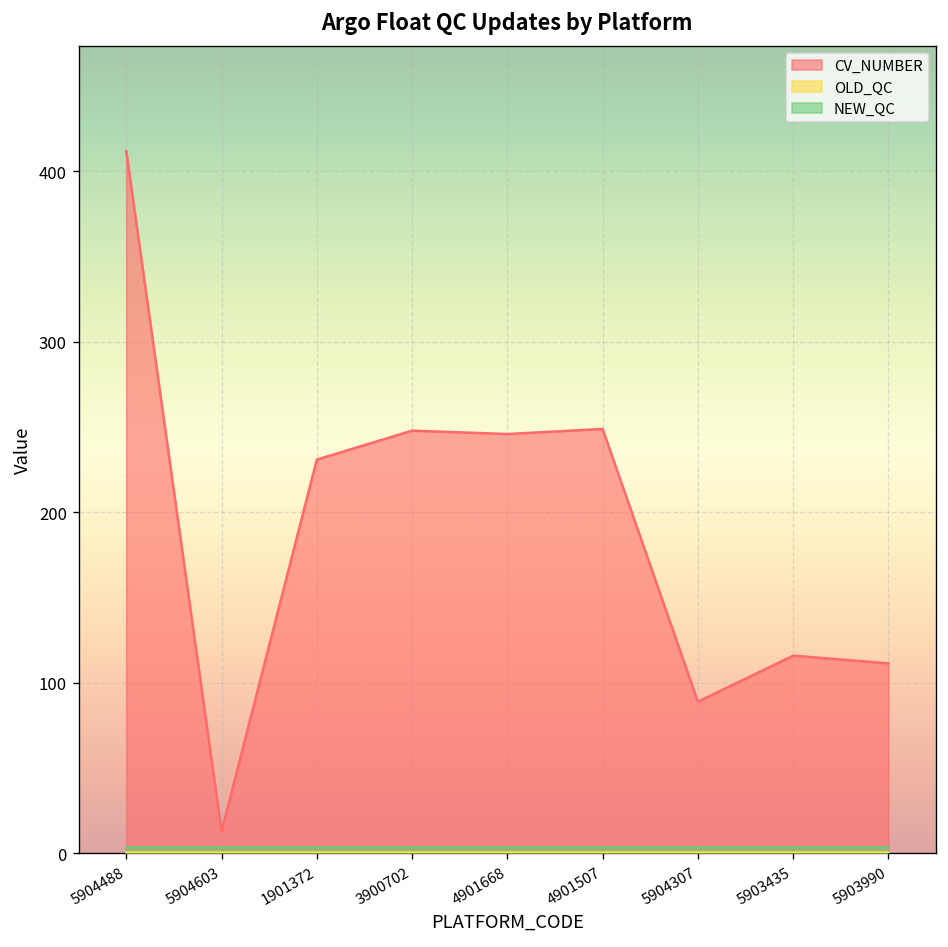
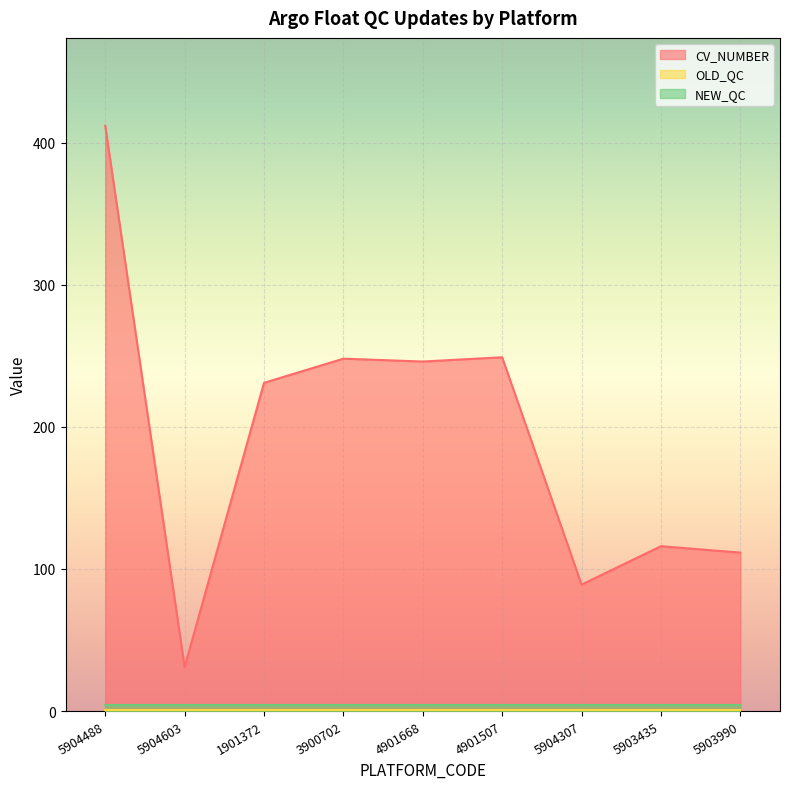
CV_NUMBER, 5904603: 13 -> 31
